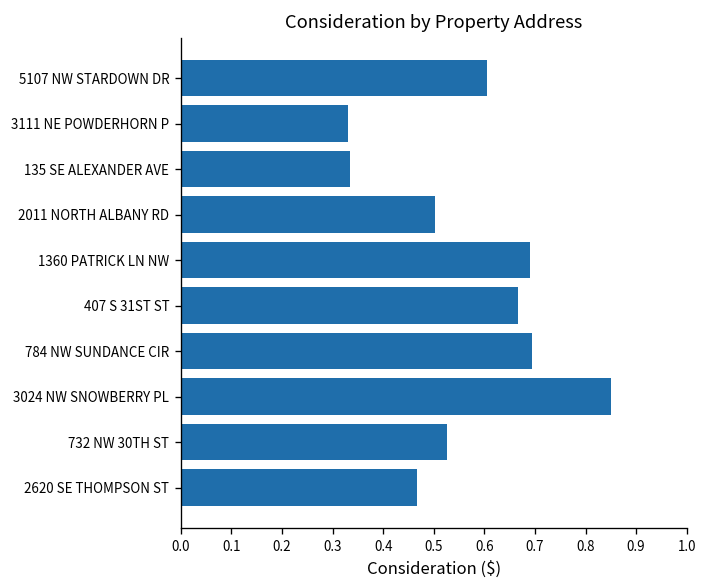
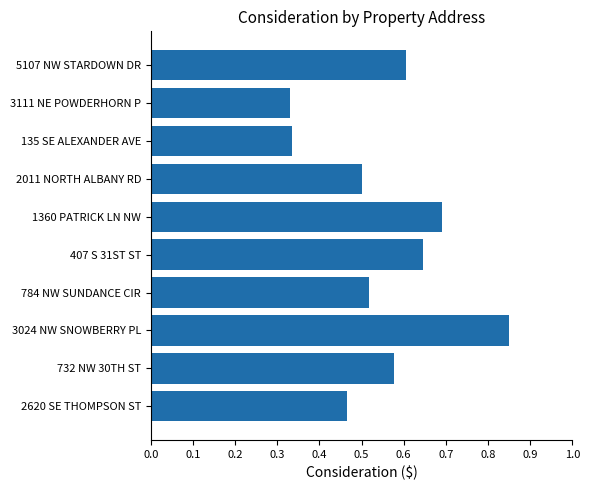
407 S 31ST ST: 0.67 -> 0.65
784 NW SUNDANCE CIR: 0.69 -> 0.52
732 NW 30TH ST: 0.53 -> 0.58
